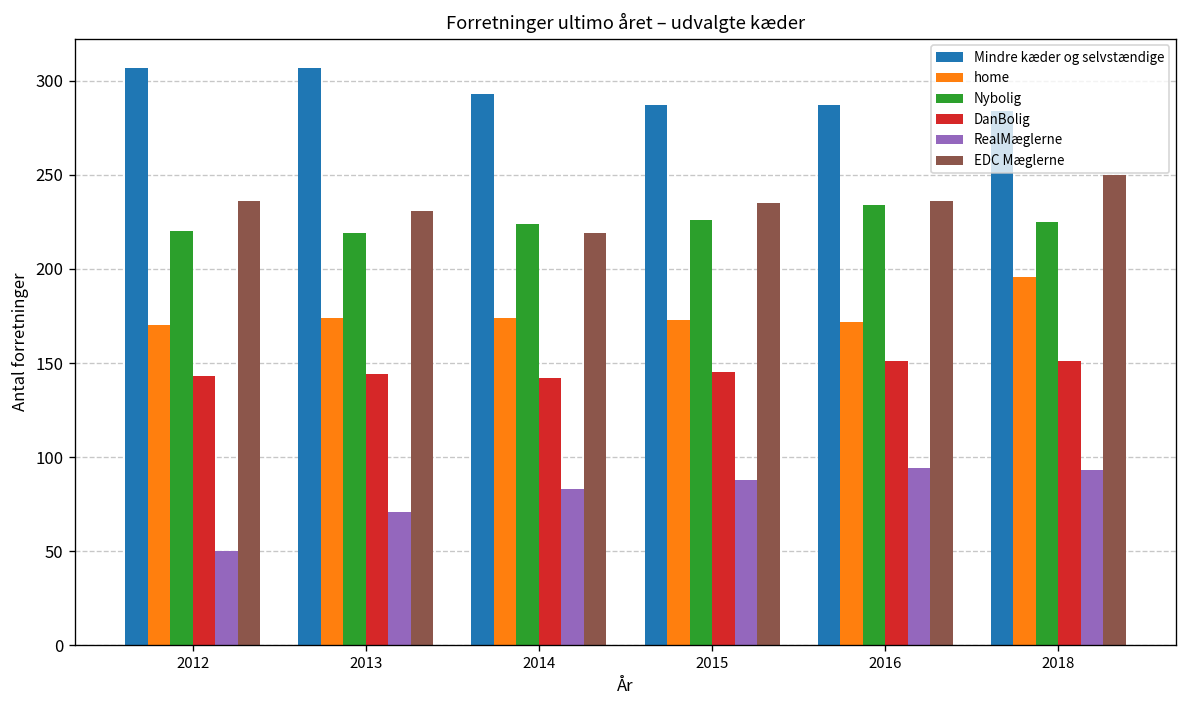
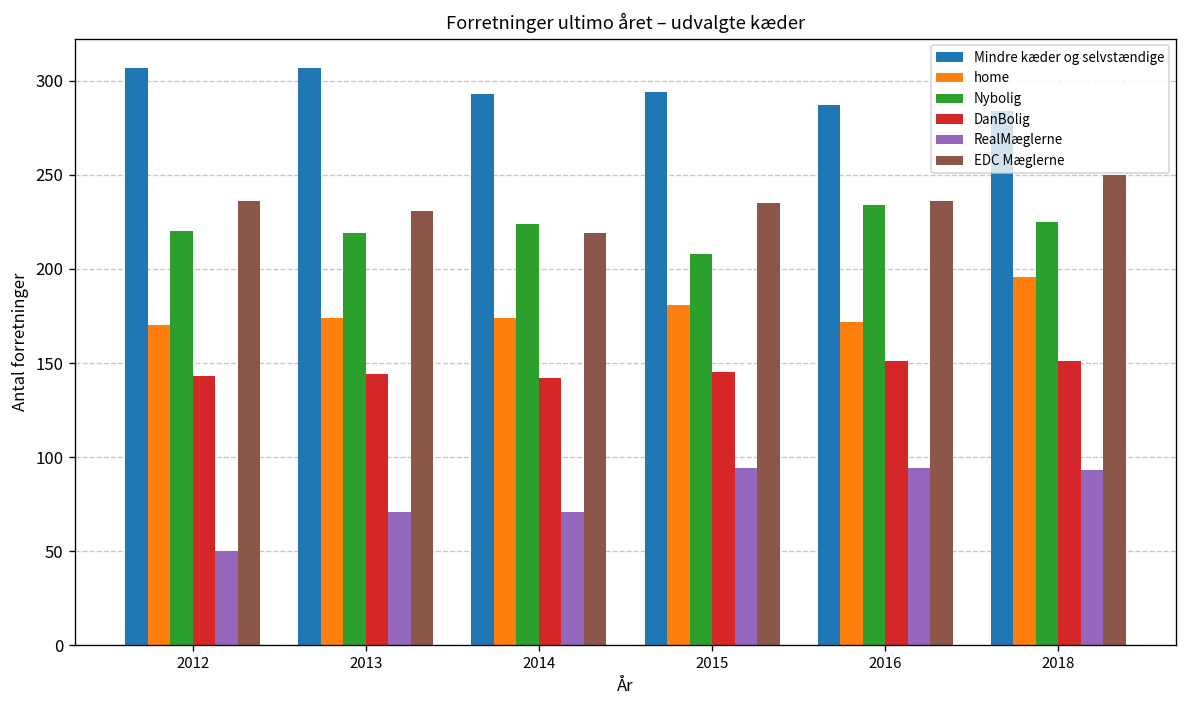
RealMæglerne, 2014: 83 -> 71
Mindre kæder og selvstændige, 2015: 287 -> 294
home, 2015: 173 -> 181
Nybolig, 2015: 226 -> 208
RealMæglerne, 2015: 88 -> 94
